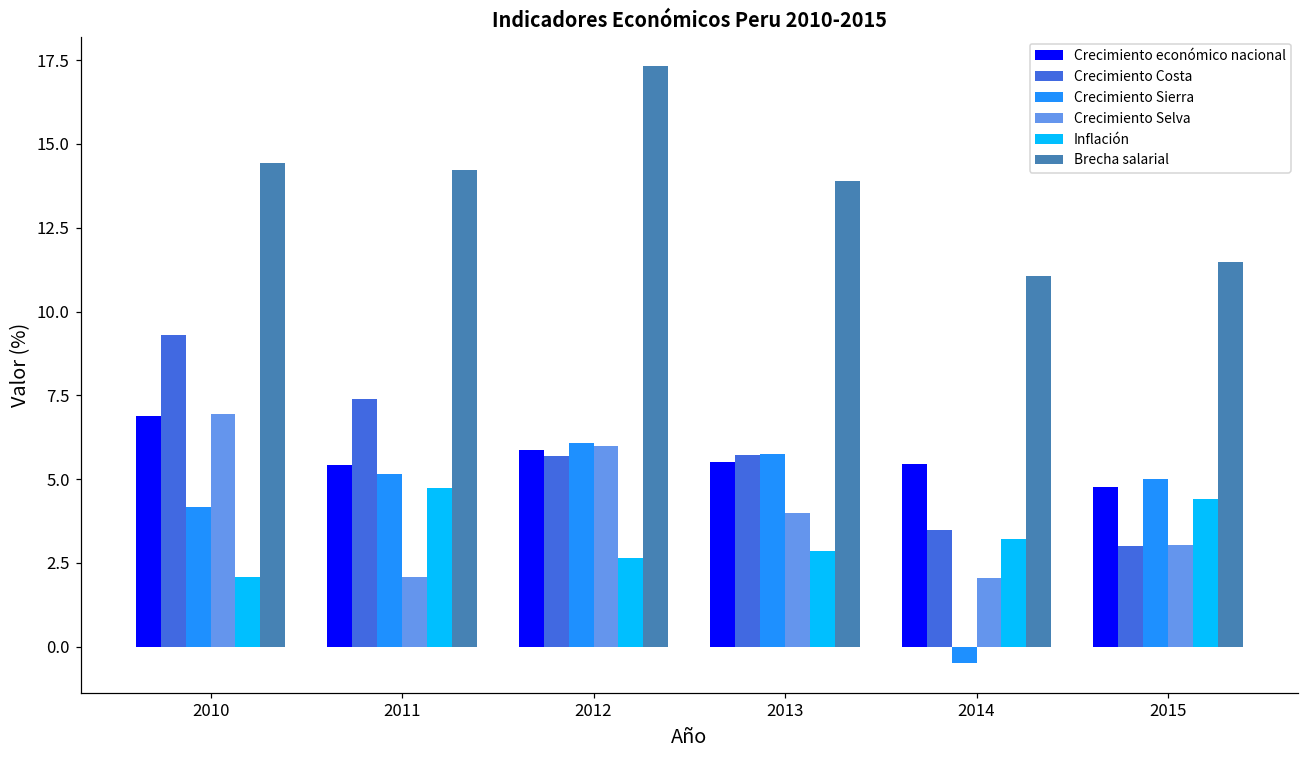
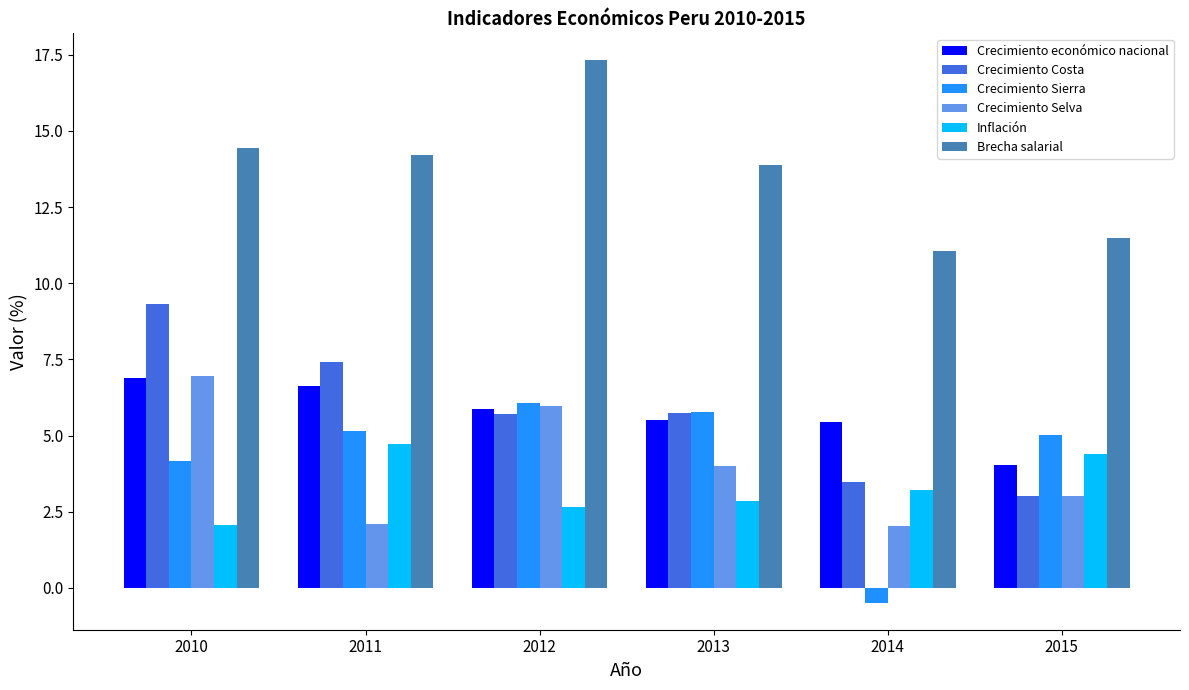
Crecimiento económico nacional, 2011: 5.4 -> 6.6
Crecimiento económico nacional, 2015: 4.8 -> 4.0
